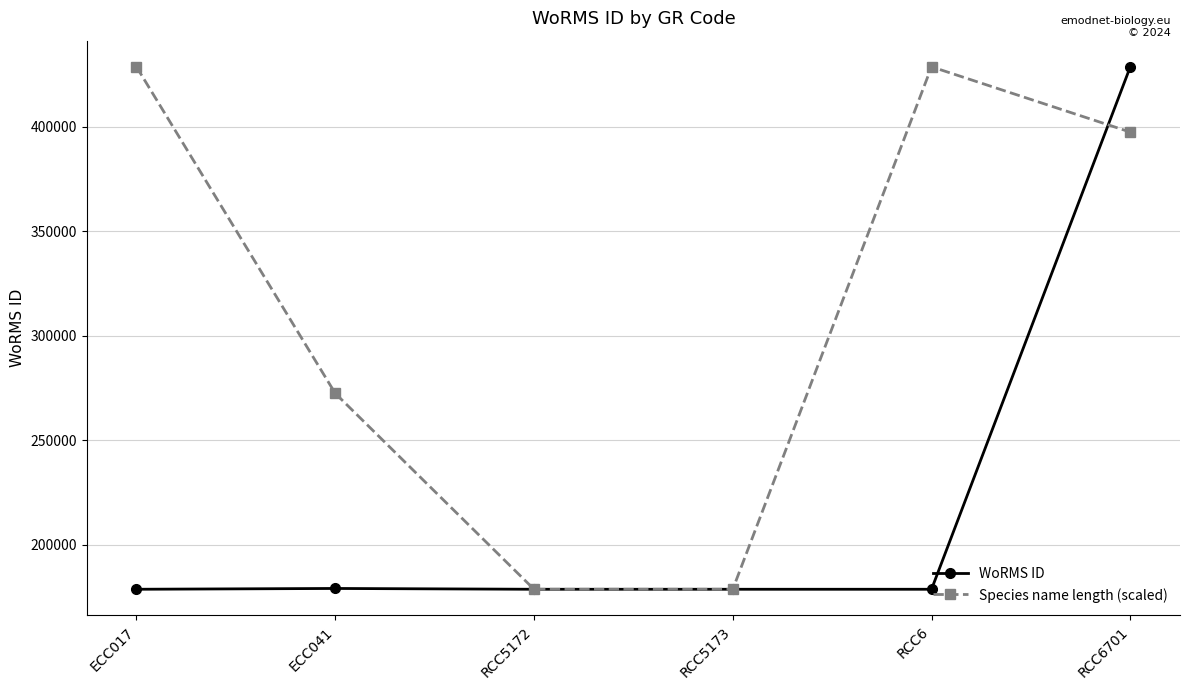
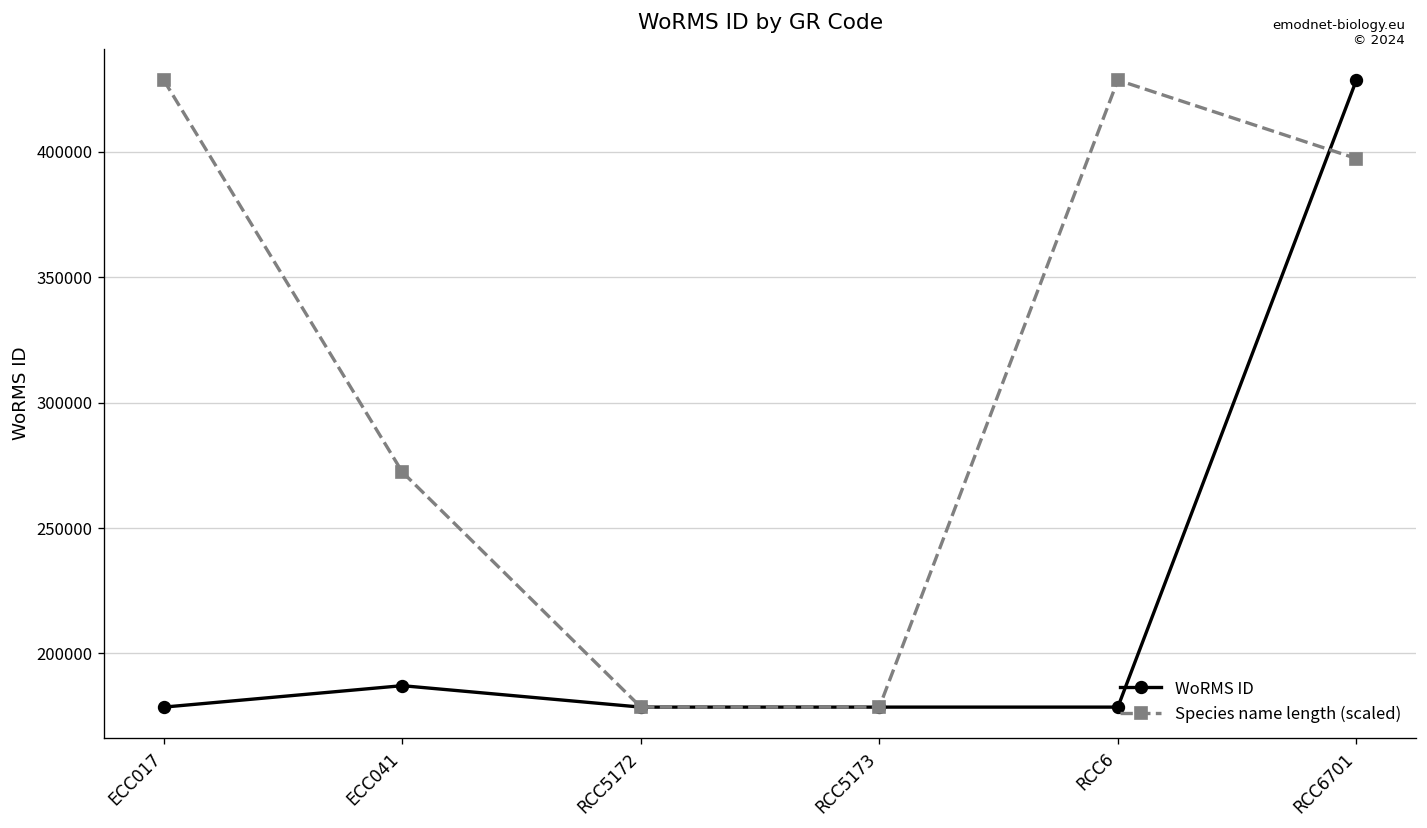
WoRMS ID, ECC041: 179000 -> 187000
